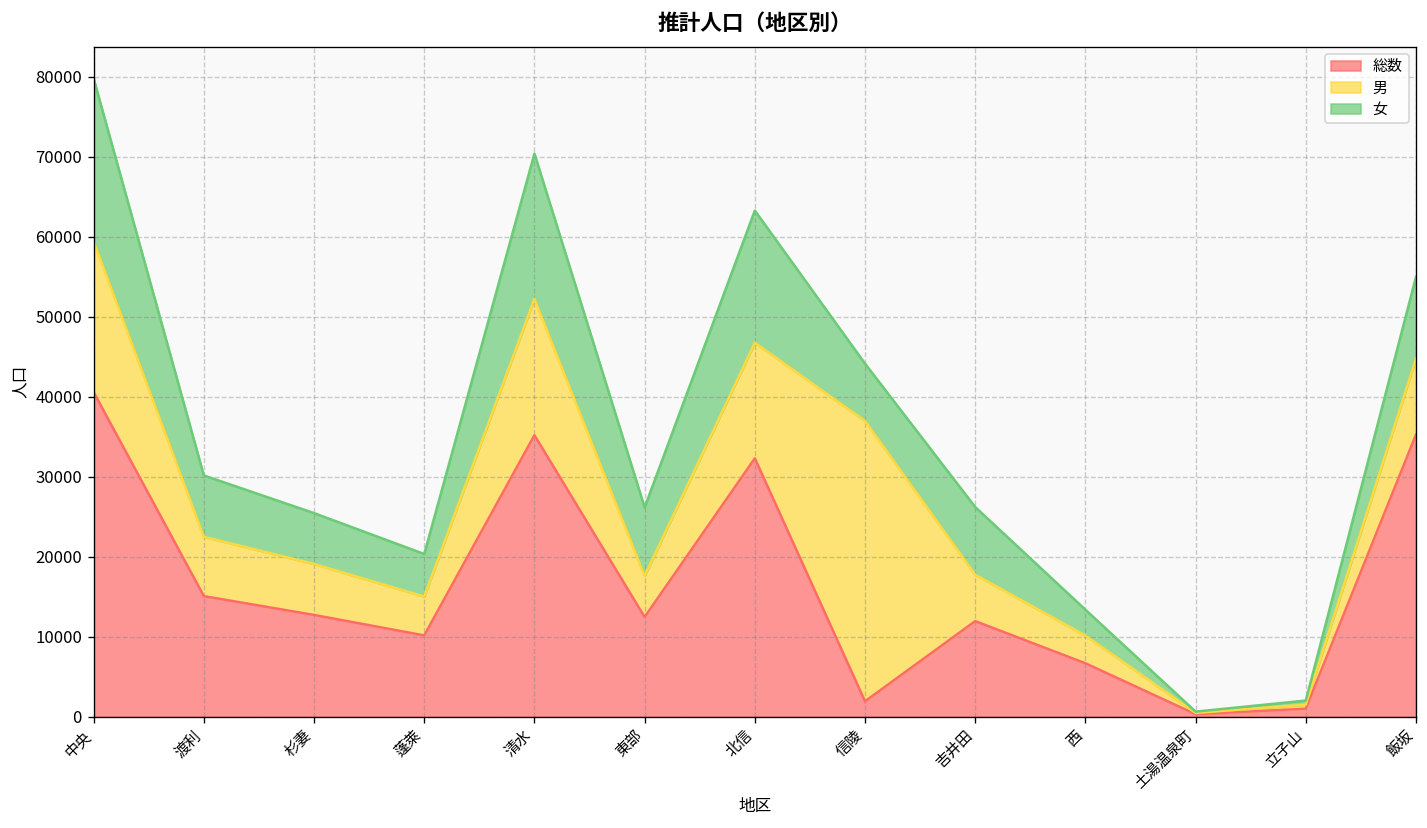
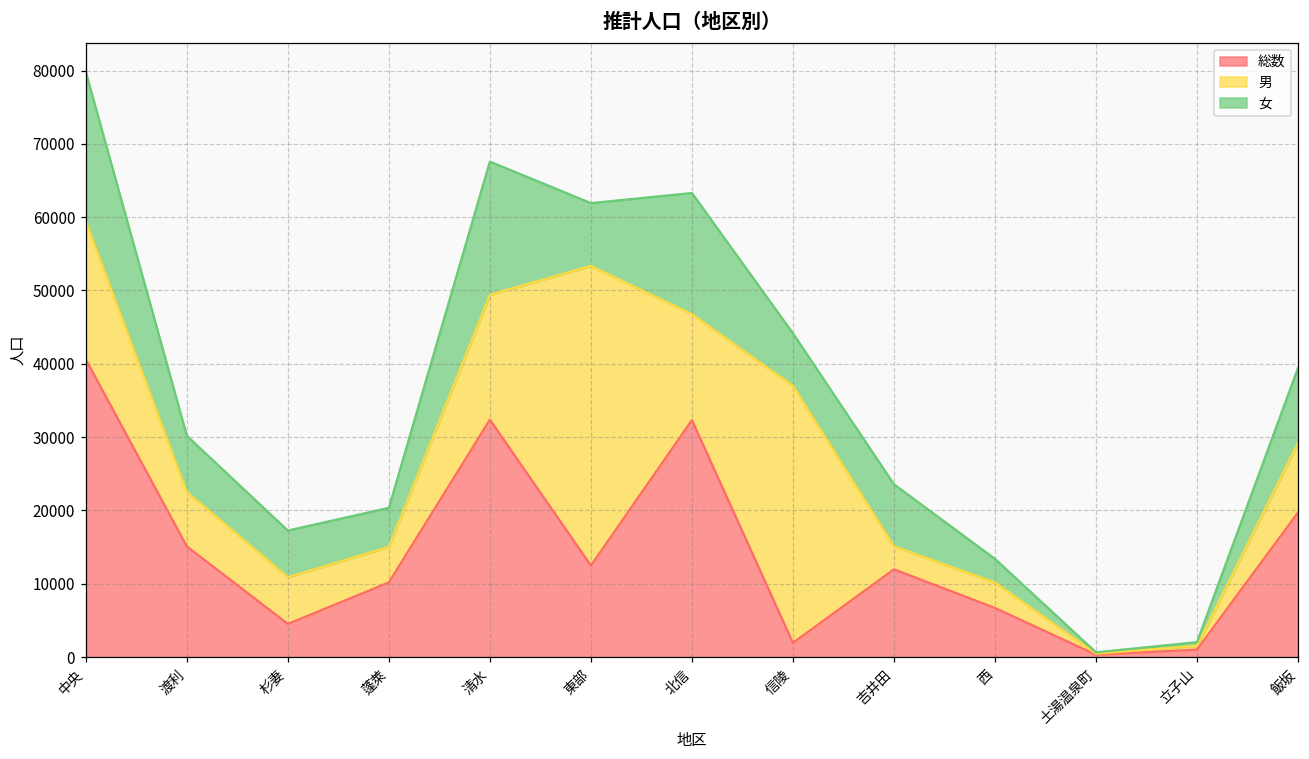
総数, 杉妻: 13000 -> 5000
総数, 清水: 35000 -> 32000
男, 東部: 5000 -> 41000
男, 吉井田: 6000 -> 3000
総数, 飯坂: 35000 -> 20000
